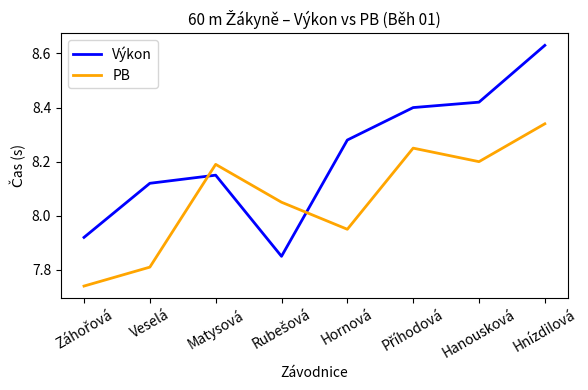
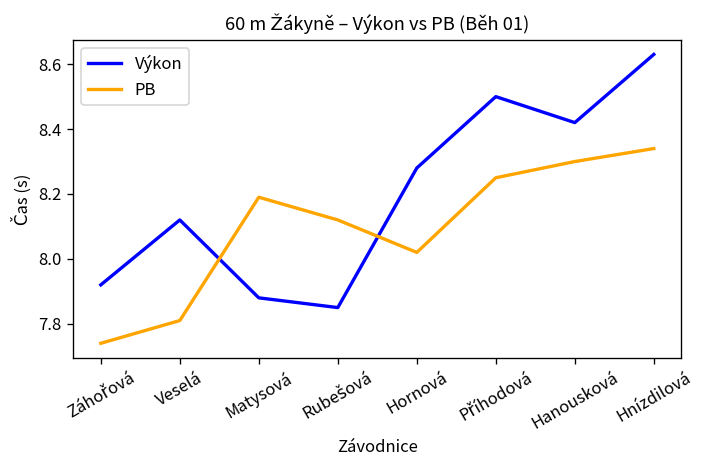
Výkon, Matysová: 8.15 -> 7.88
PB, Rubešová: 8.05 -> 8.12
PB, Hornová: 7.95 -> 8.02
Výkon, Příhodová: 8.4 -> 8.5
PB, Hanousková: 8.2 -> 8.3
